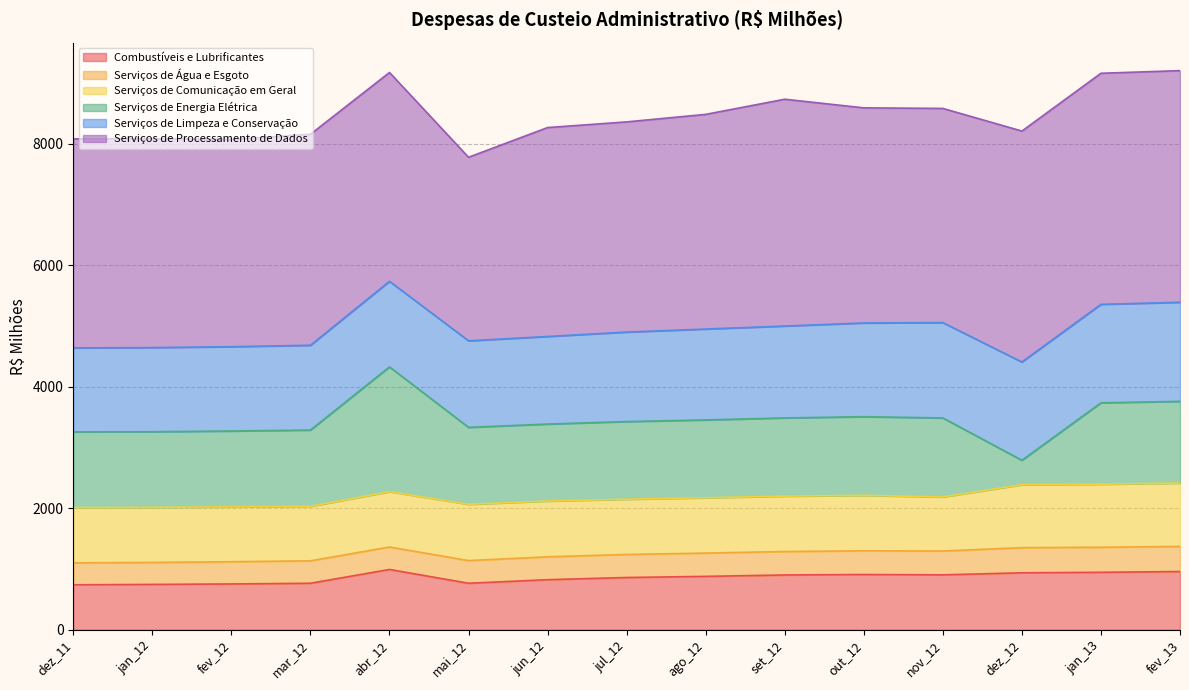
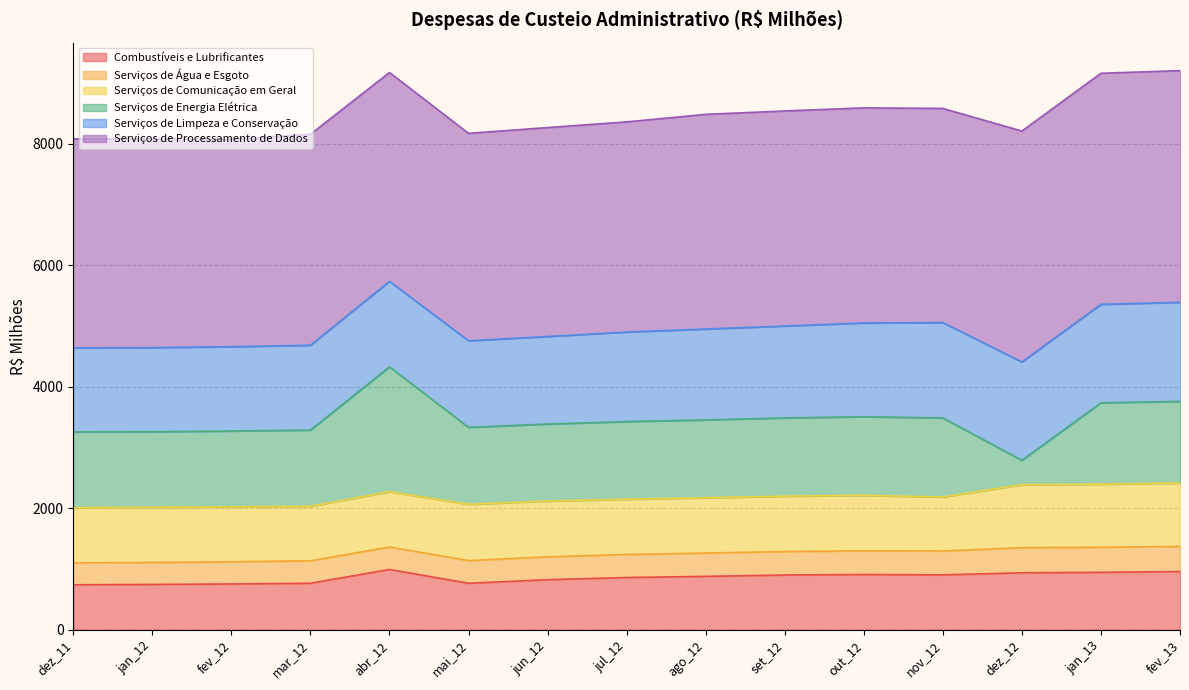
Serviços de Processamento de Dados, mai_12: 3000 -> 3400
Serviços de Processamento de Dados, set_12: 3700 -> 3500
